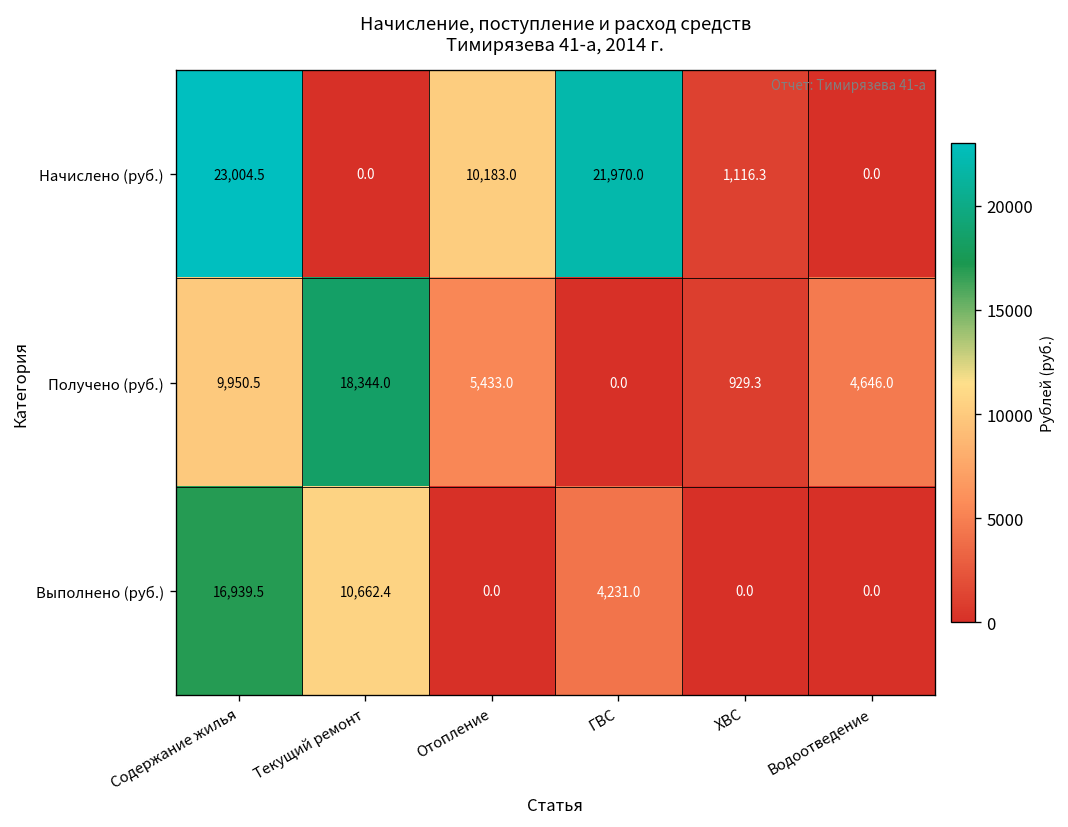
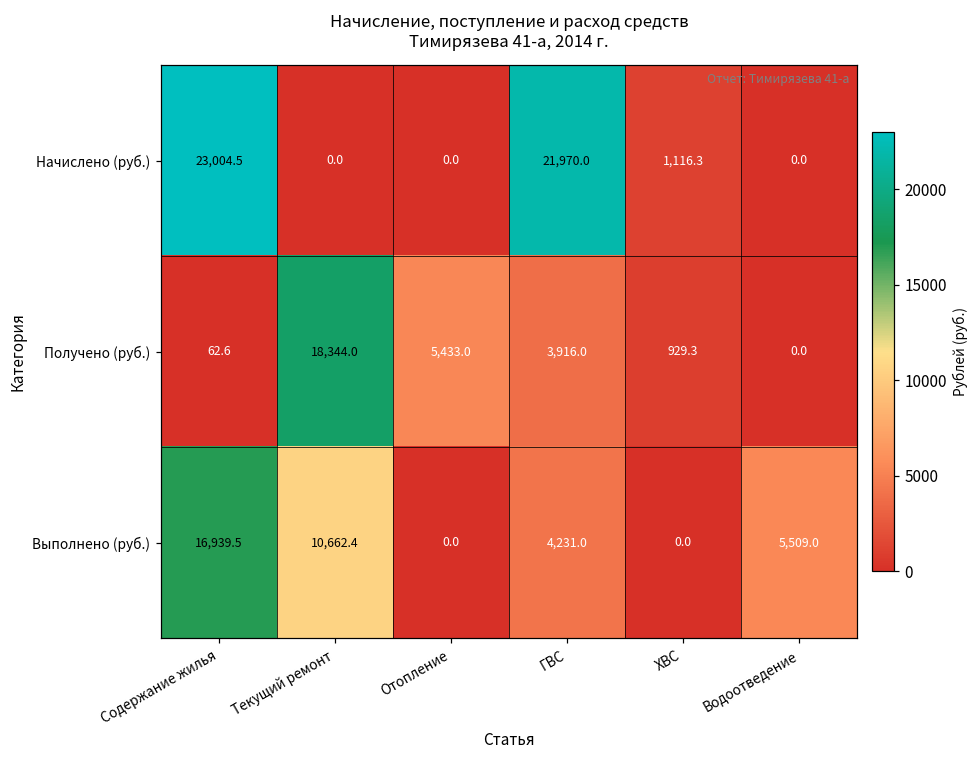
Начислено (руб.), Отопление: 10,183.0 -> 0.0
Получено (руб.), Содержание жилья: 9,950.5 -> 62.6
Получено (руб.), ГВС: 0.0 -> 3,916.0
Получено (руб.), Водоотведение: 4,646.0 -> 0.0
Выполнено (руб.), Водоотведение: 0.0 -> 5,509.0
